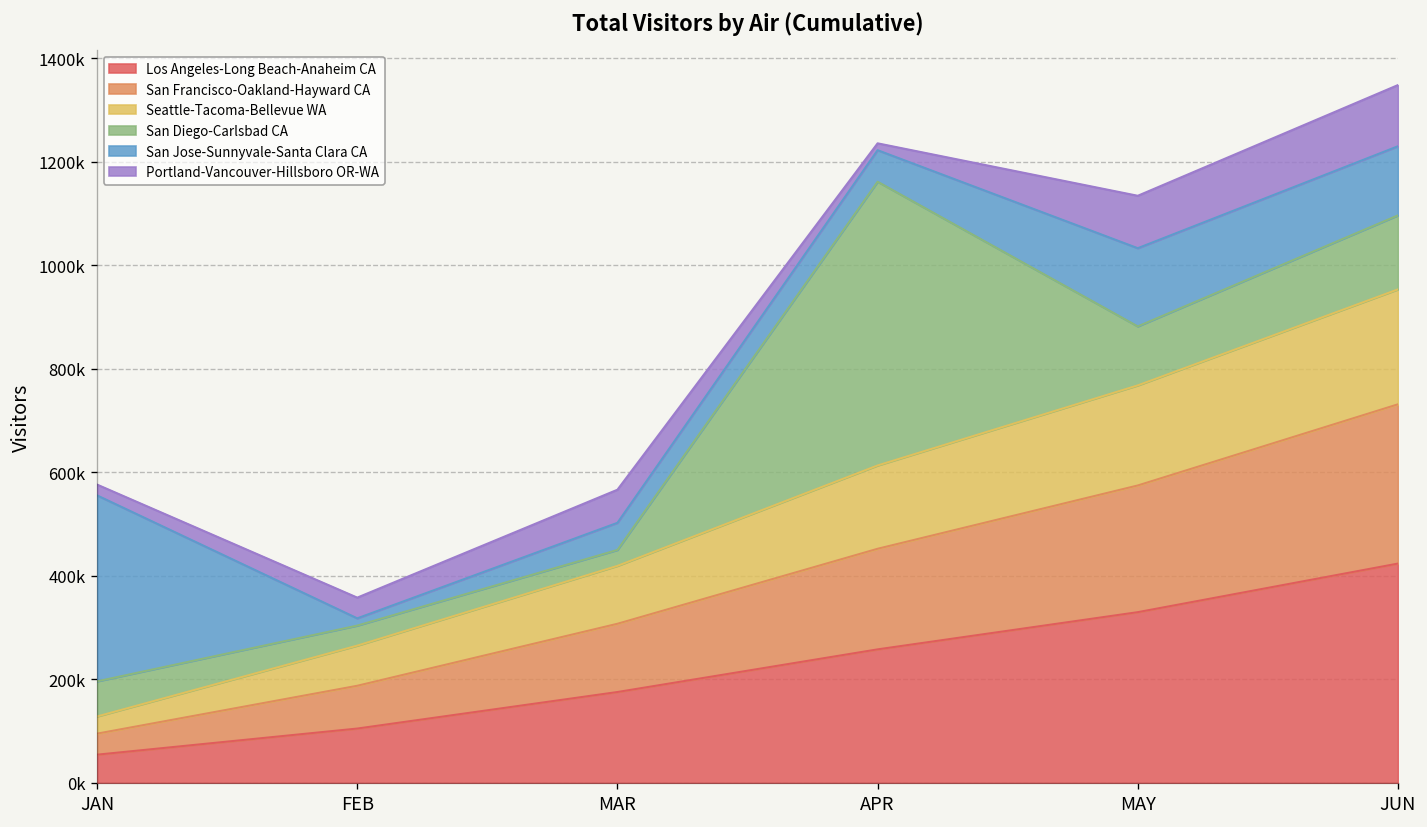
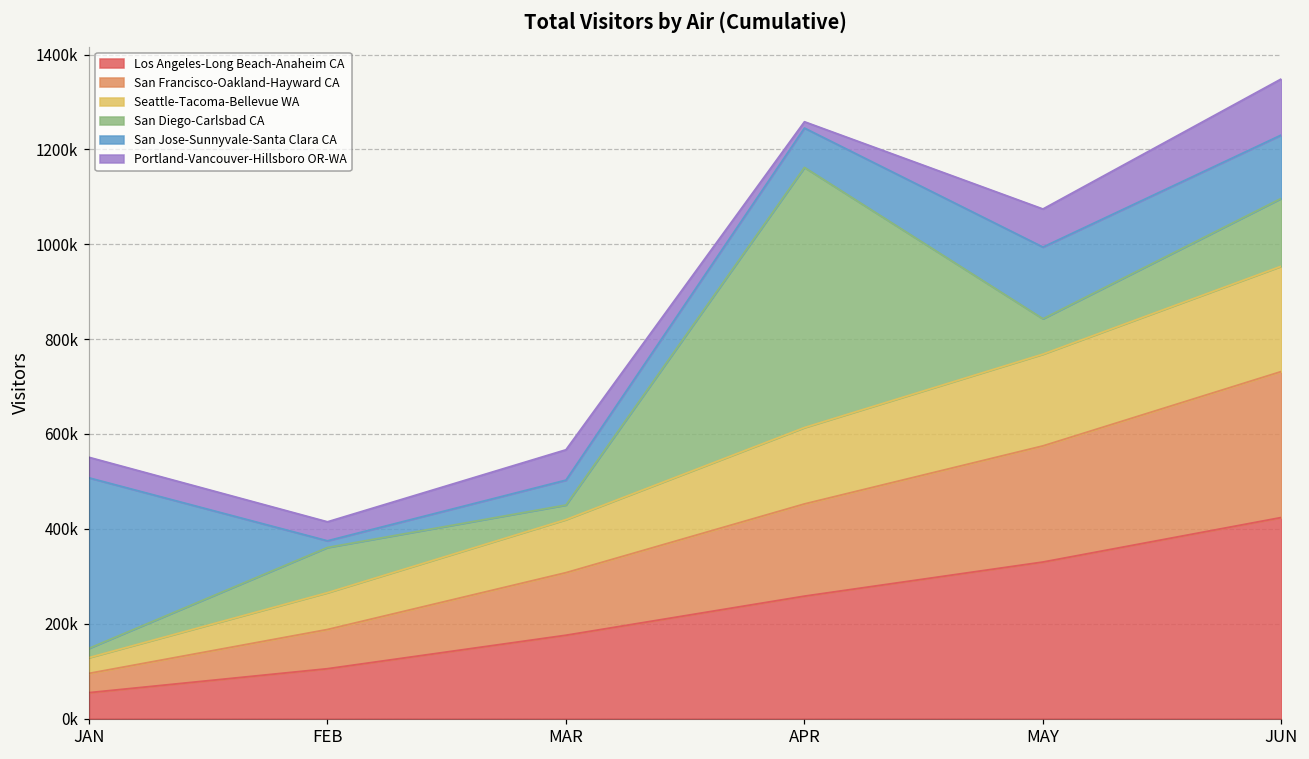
San Diego-Carlsbad CA, JAN: 70000 -> 20000
Portland-Vancouver-Hillsboro OR-WA, JAN: 20000 -> 40000
San Diego-Carlsbad CA, FEB: 40000 -> 100000
San Jose-Sunnyvale-Santa Clara CA, APR: 60000 -> 80000
San Diego-Carlsbad CA, MAY: 110000 -> 70000
Portland-Vancouver-Hillsboro OR-WA, MAY: 100000 -> 80000
